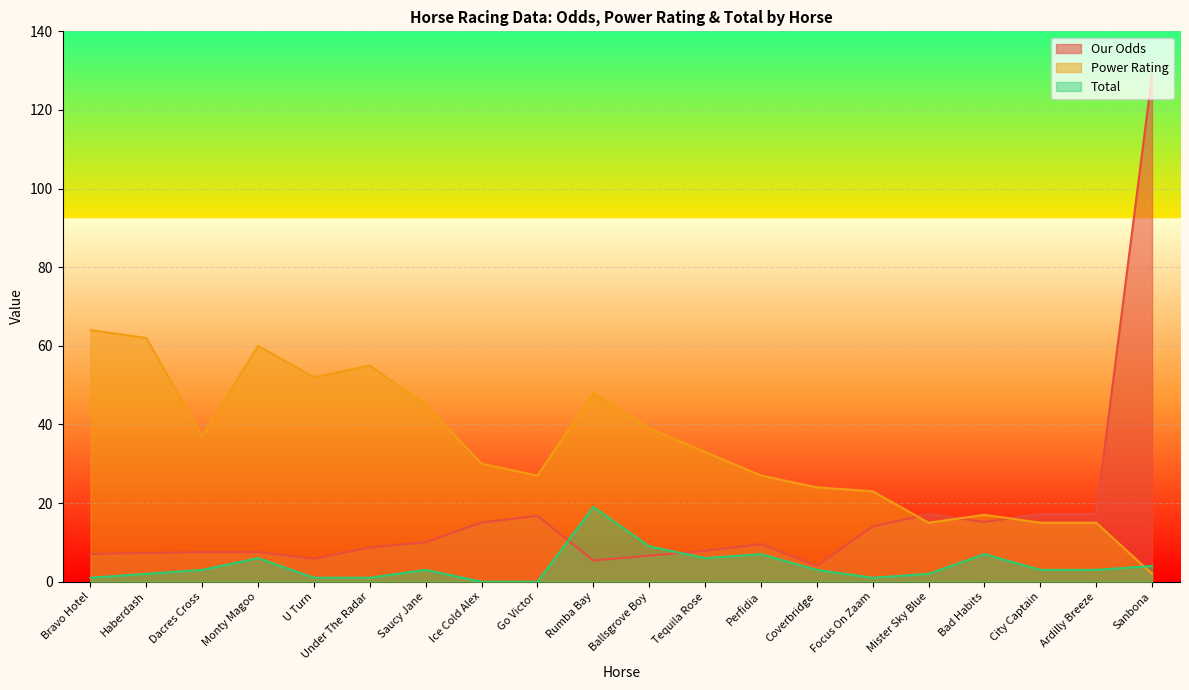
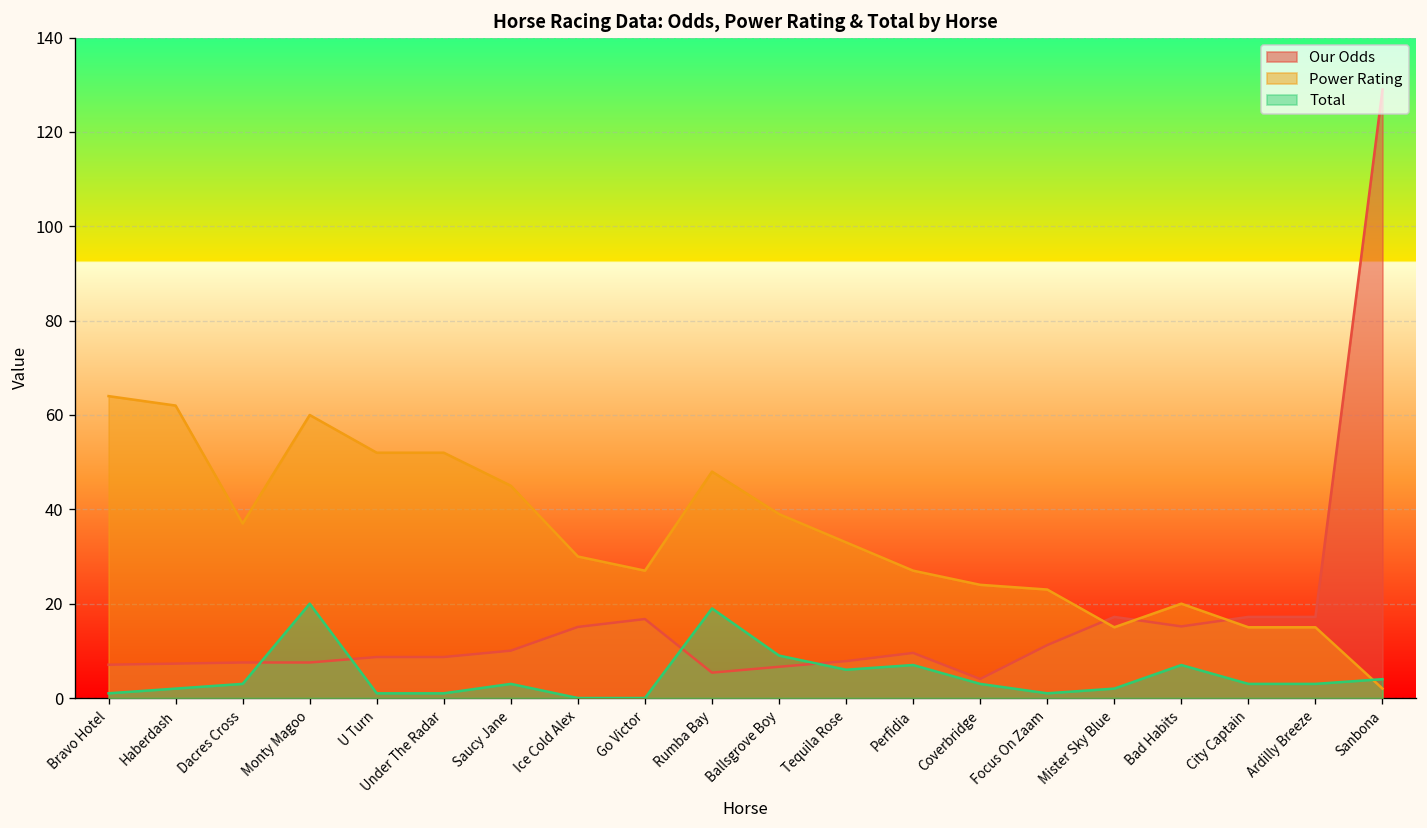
Total, Monty Magoo: 6 -> 20
Our Odds, U Turn: 6 -> 9
Power Rating, Under The Radar: 55 -> 52
Our Odds, Focus On Zaam: 14 -> 11
Power Rating, Bad Habits: 17 -> 20
